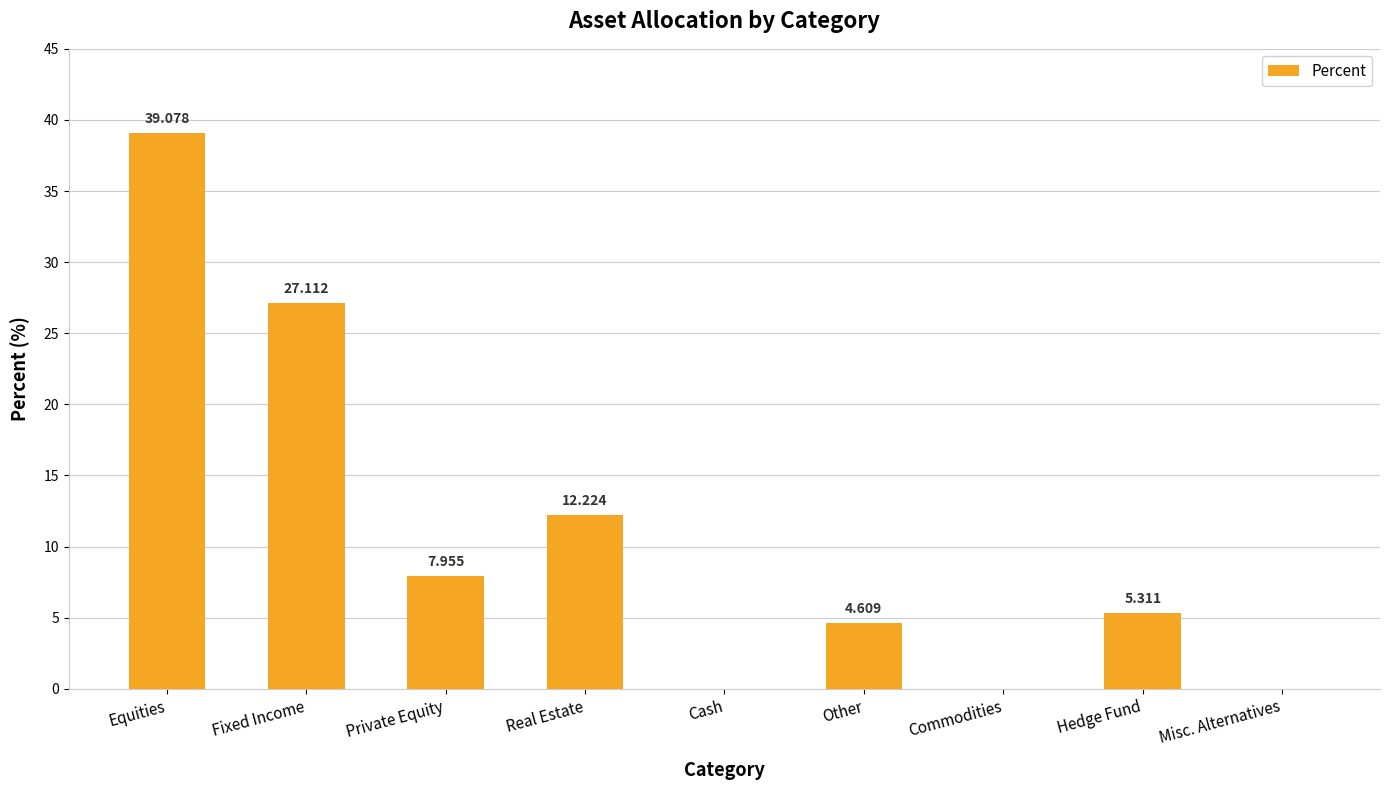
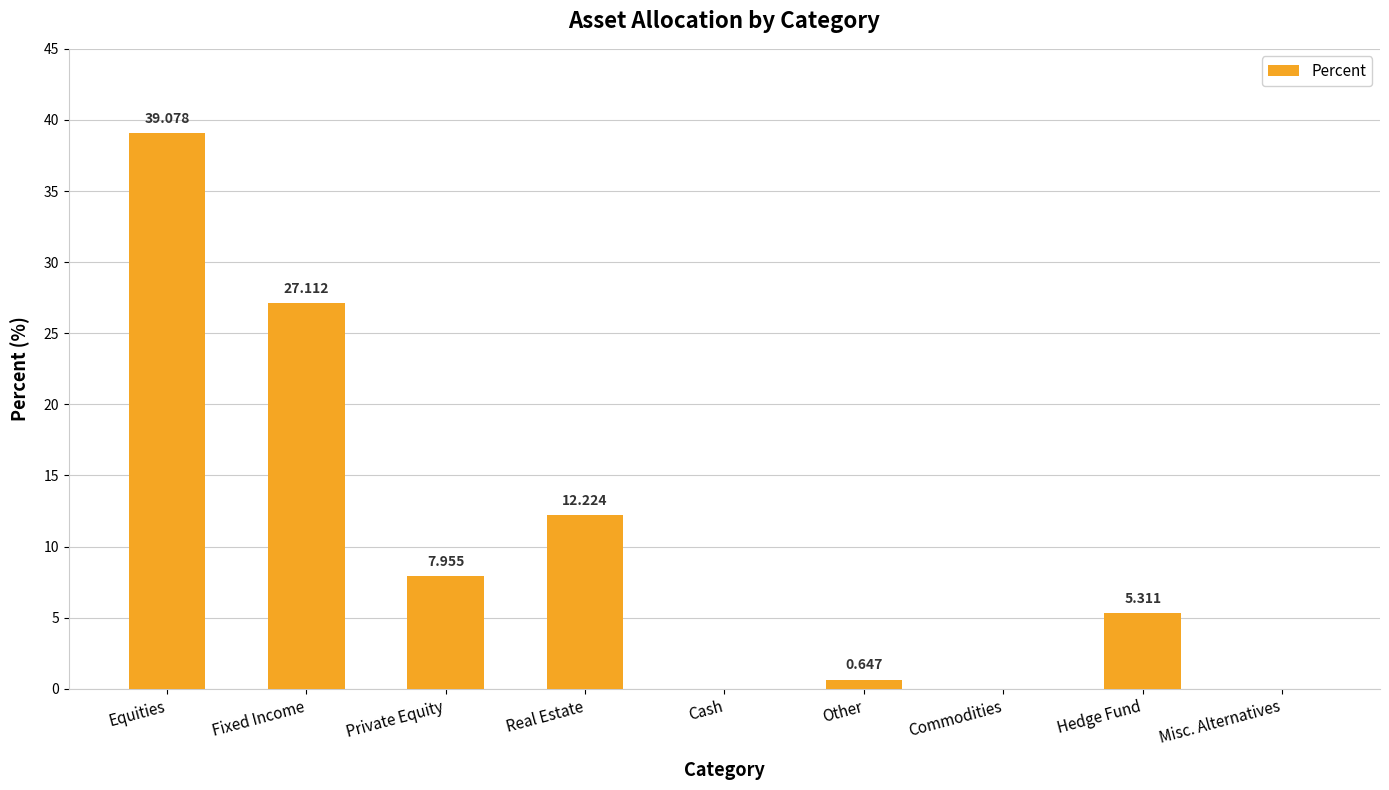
Other: 4.609 -> 0.647
